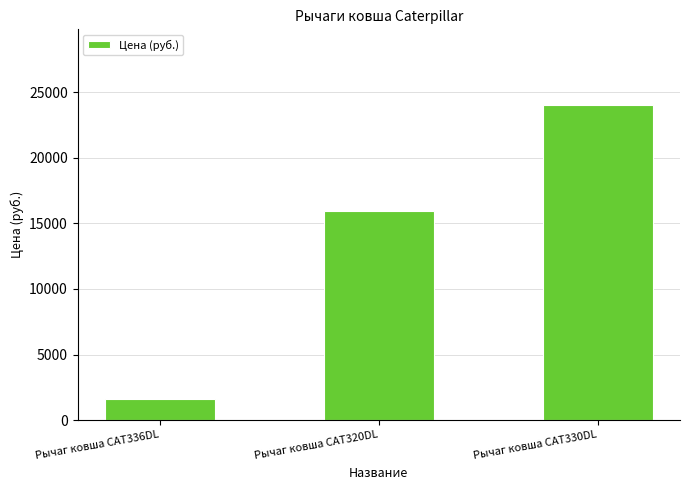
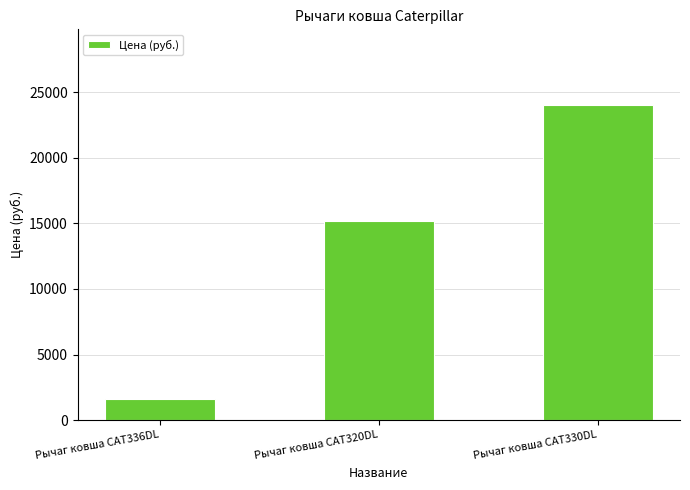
Рычаг ковша CAT320DL: 15900 -> 15200
